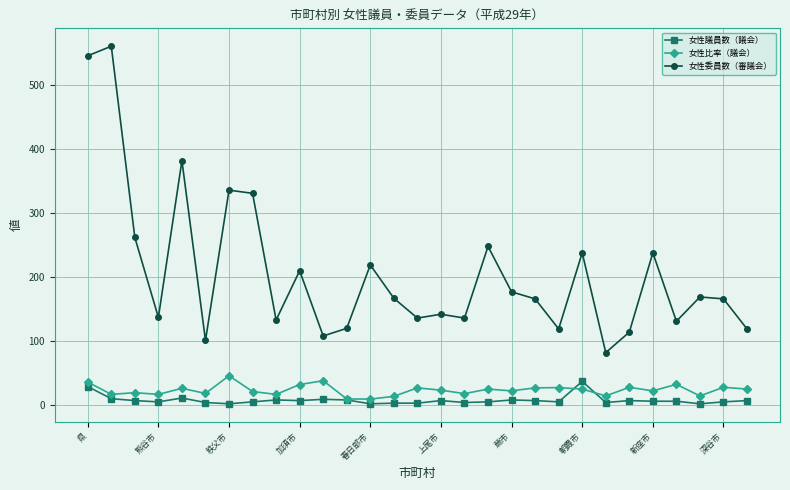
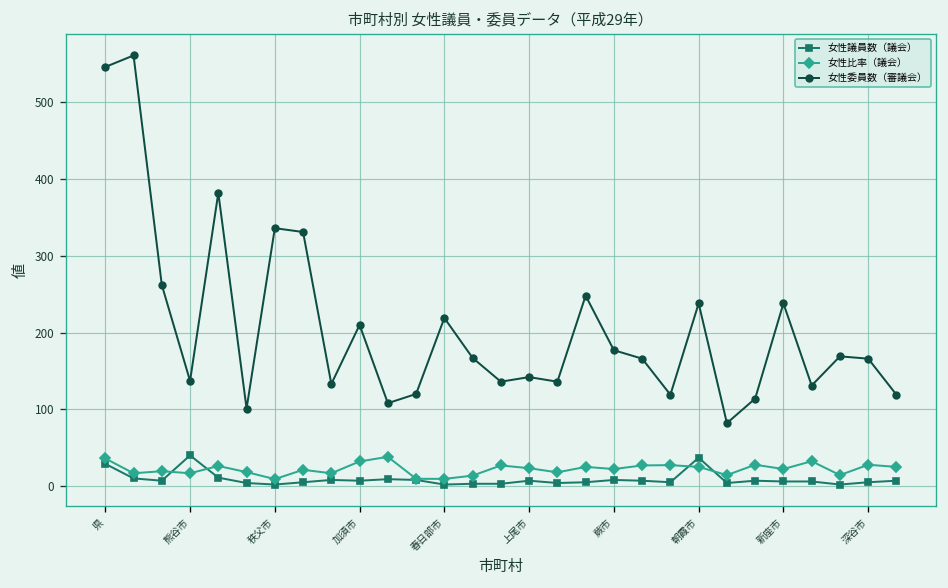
女性議員数（議会）, 熊谷市: 10 -> 40
女性比率（議会）, 秩父市: 50 -> 10
